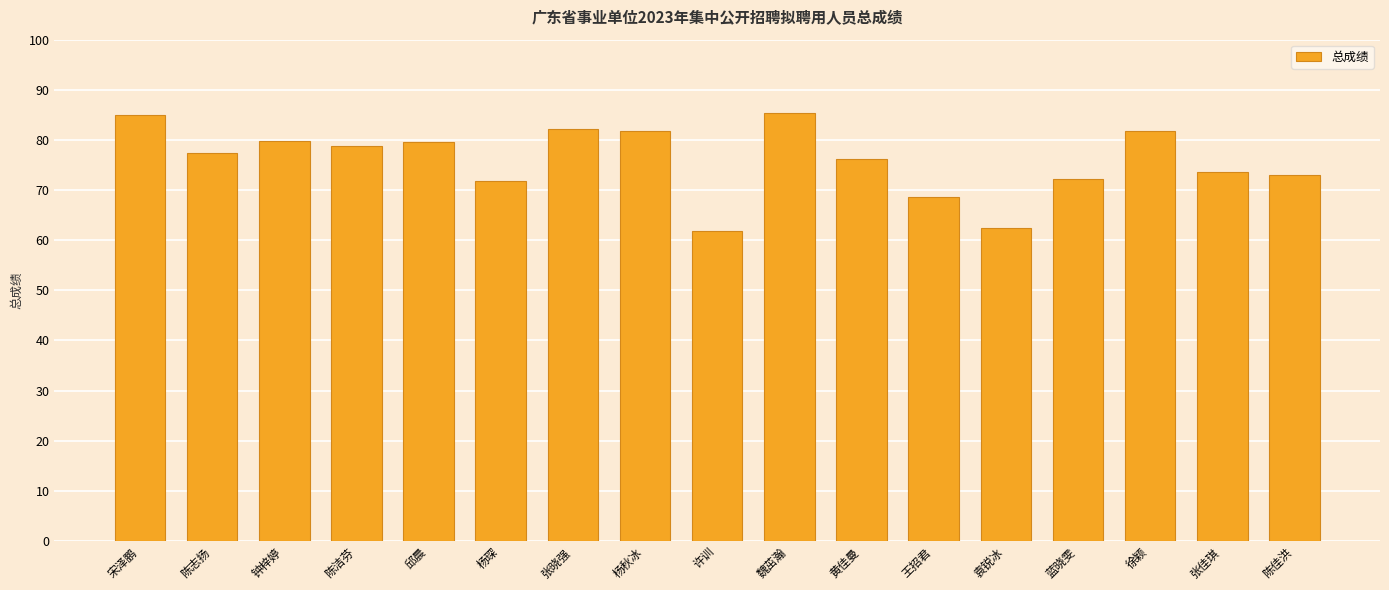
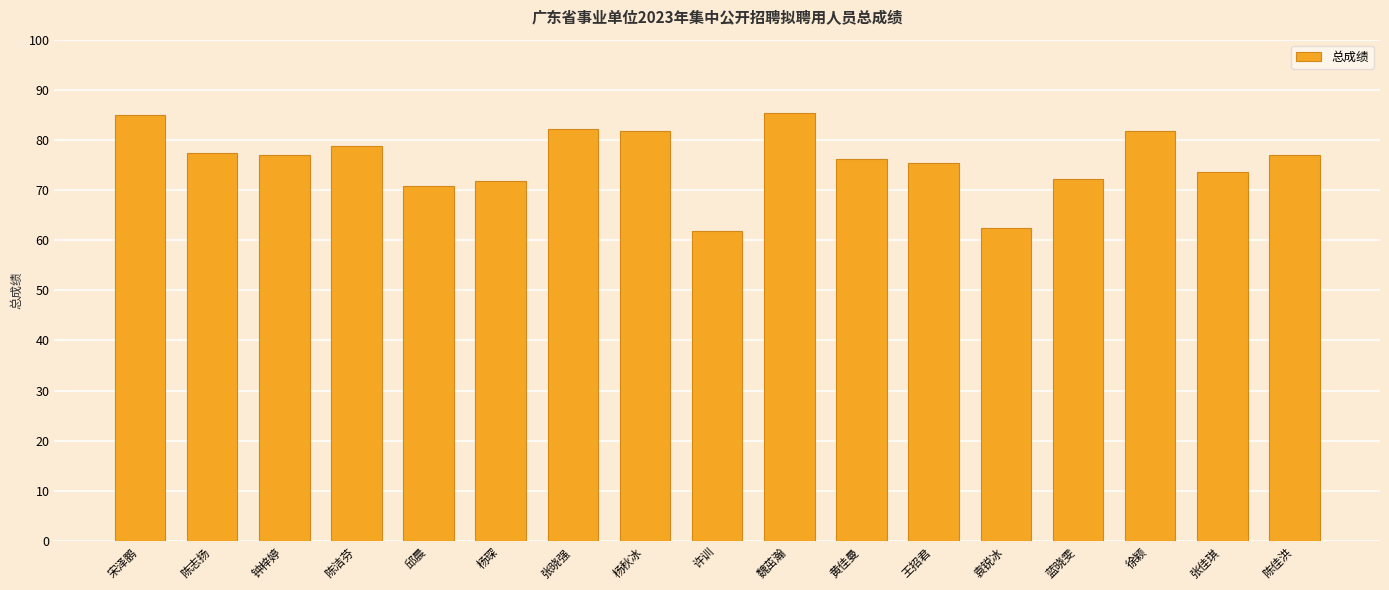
钟梓婷: 80 -> 77
邱晨: 80 -> 71
王招君: 69 -> 75
陈佳洪: 73 -> 77
